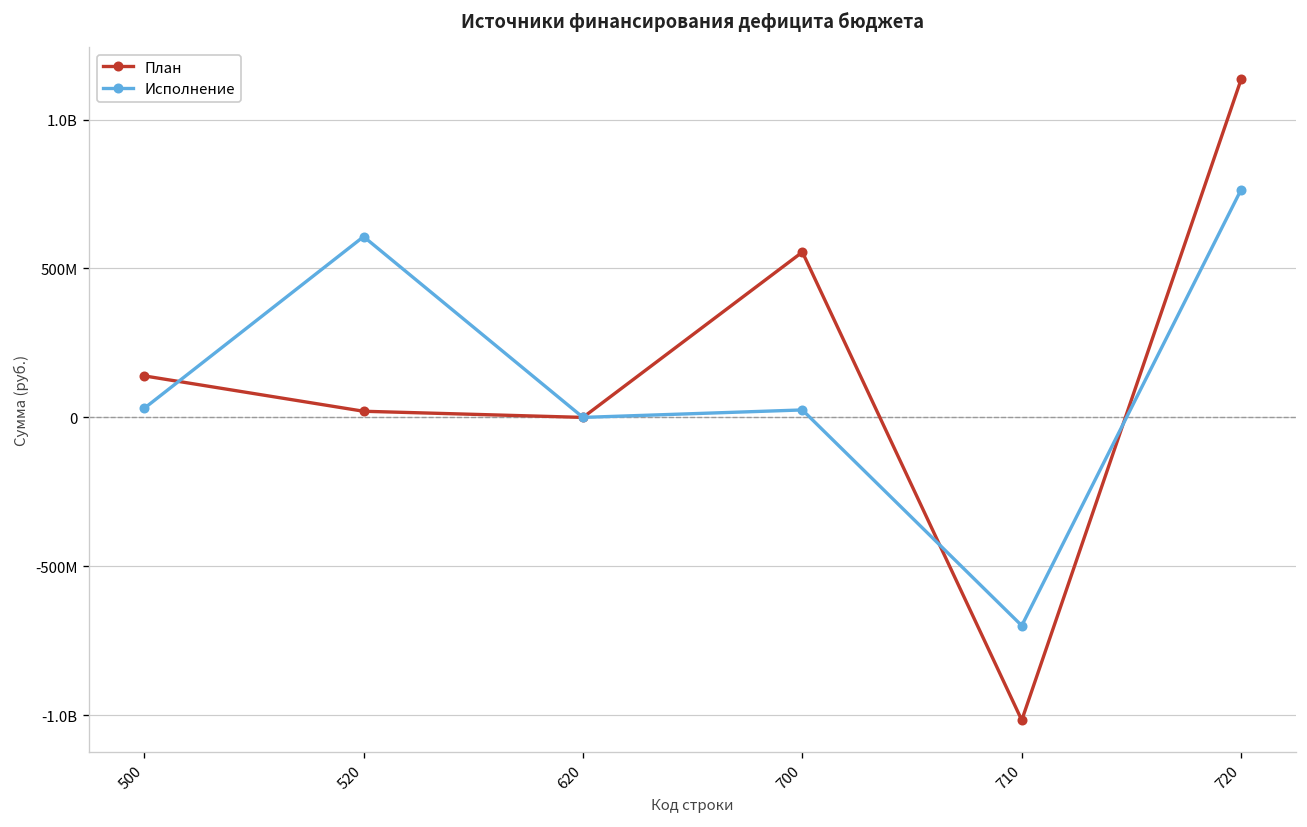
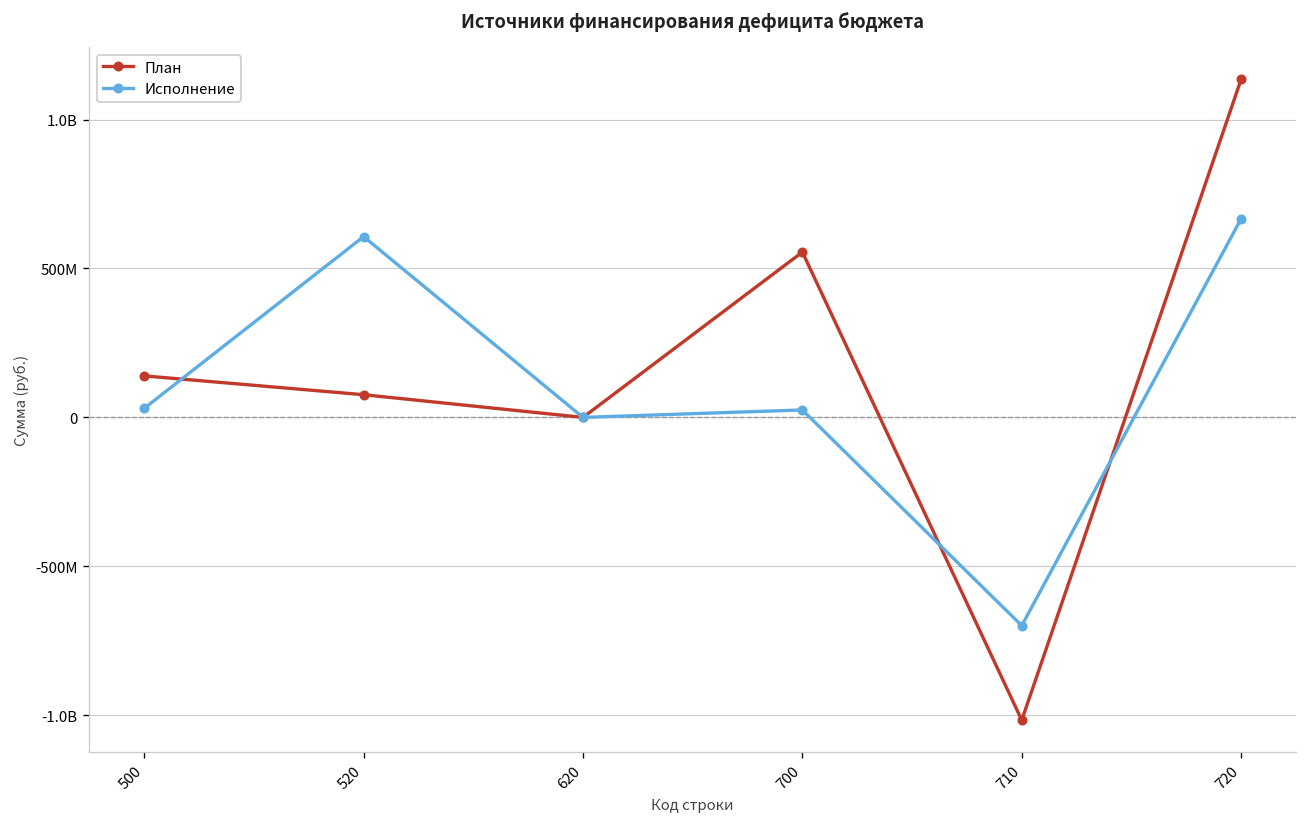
План, 520: 20000000 -> 80000000
Исполнение, 720: 760000000 -> 670000000
